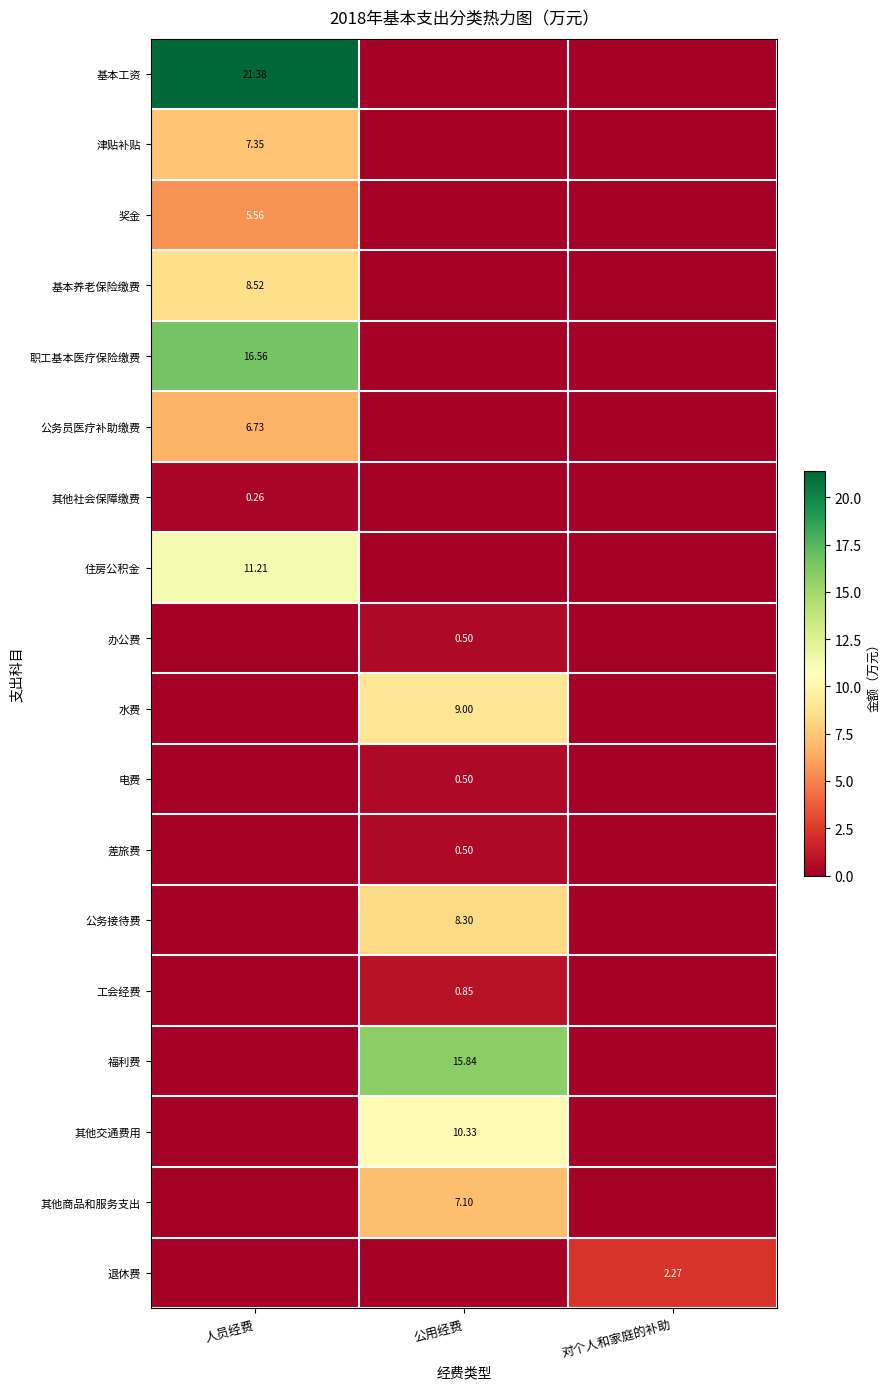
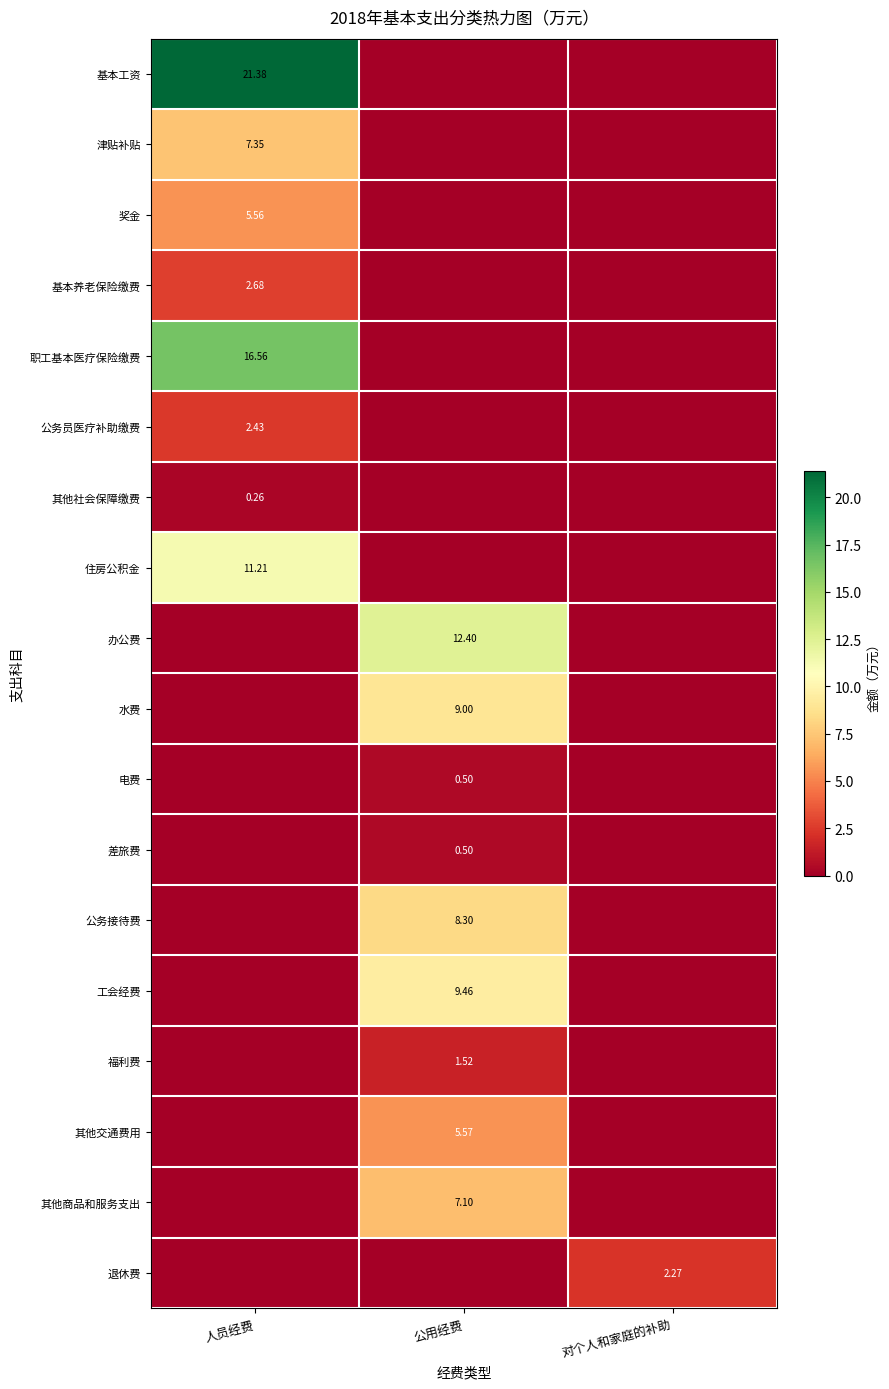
基本养老保险缴费, 人员经费: 8.52 -> 2.68
公务员医疗补助缴费, 人员经费: 6.73 -> 2.43
办公费, 公用经费: 0.50 -> 12.40
工会经费, 公用经费: 0.85 -> 9.46
福利费, 公用经费: 15.84 -> 1.52
其他交通费用, 公用经费: 10.33 -> 5.57
